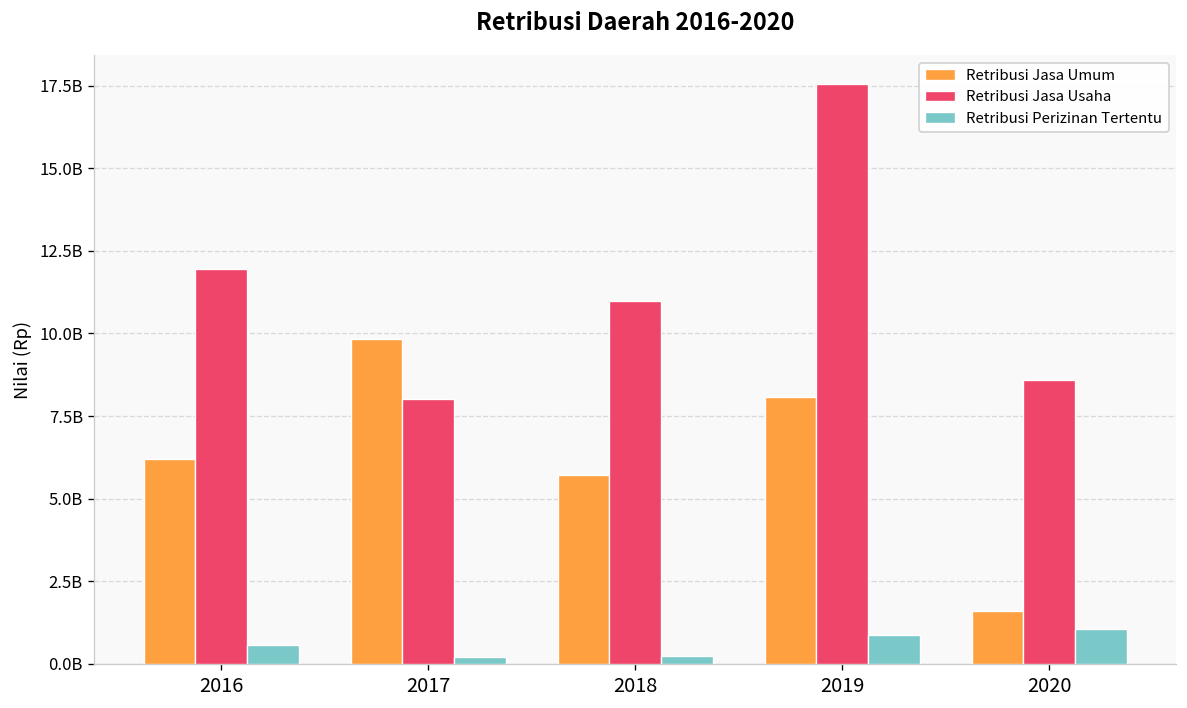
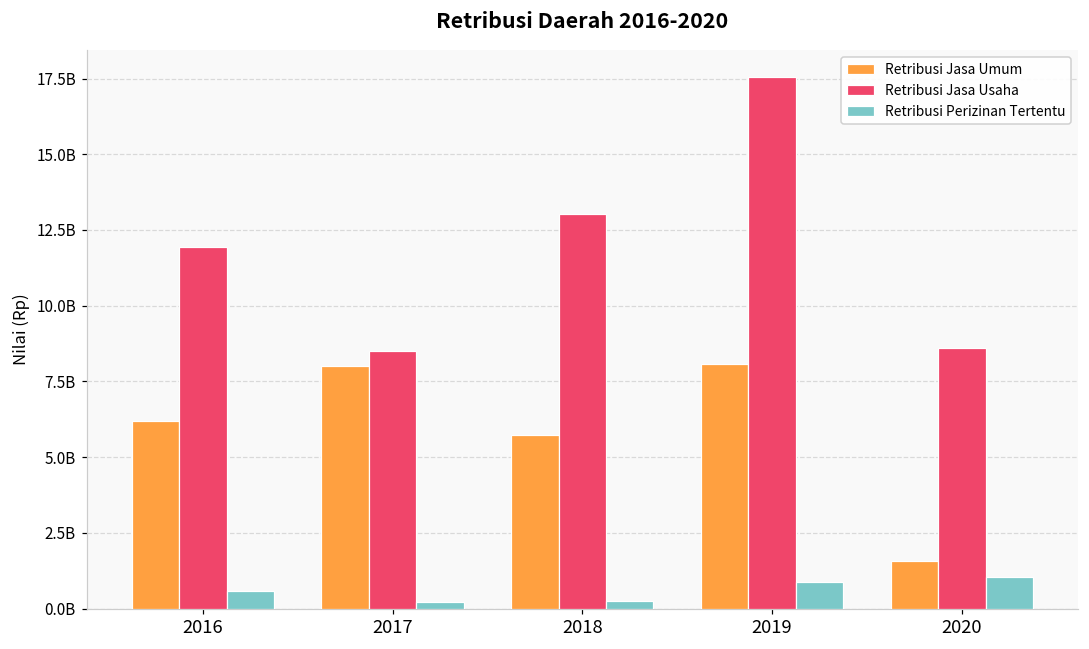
Retribusi Jasa Umum, 2017: 9800000000 -> 8000000000
Retribusi Jasa Usaha, 2017: 8000000000 -> 8500000000
Retribusi Jasa Usaha, 2018: 11000000000 -> 13000000000
